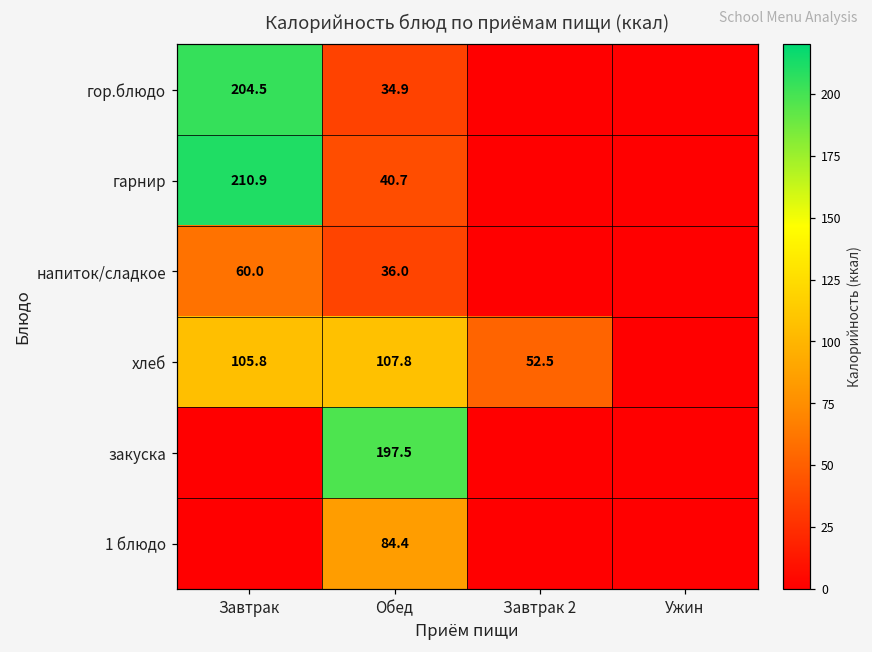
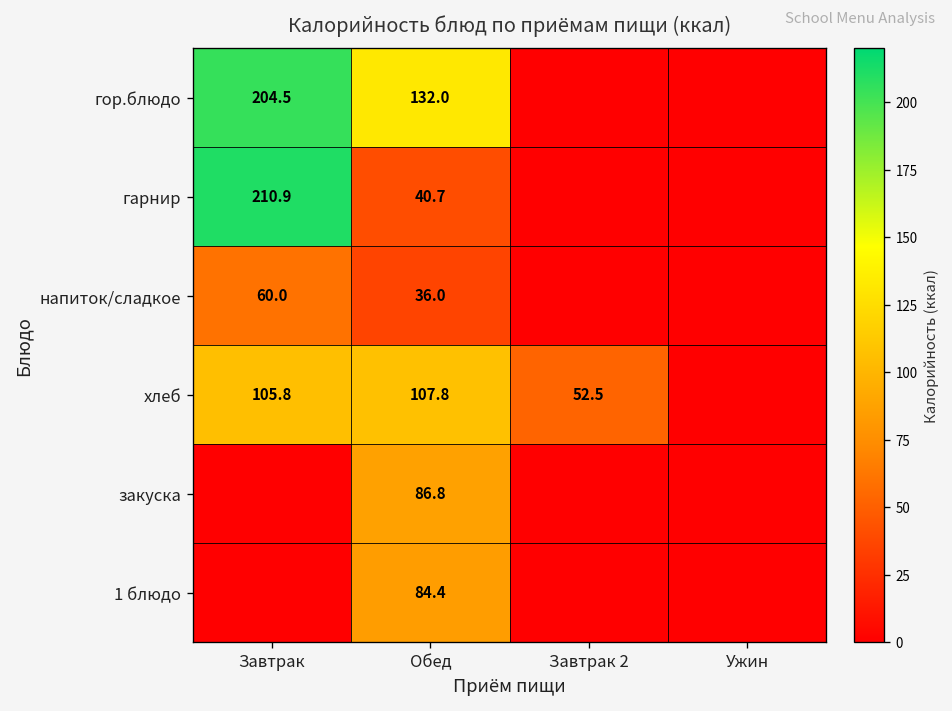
гор.блюдо, Обед: 34.9 -> 132.0
закуска, Обед: 197.5 -> 86.8
